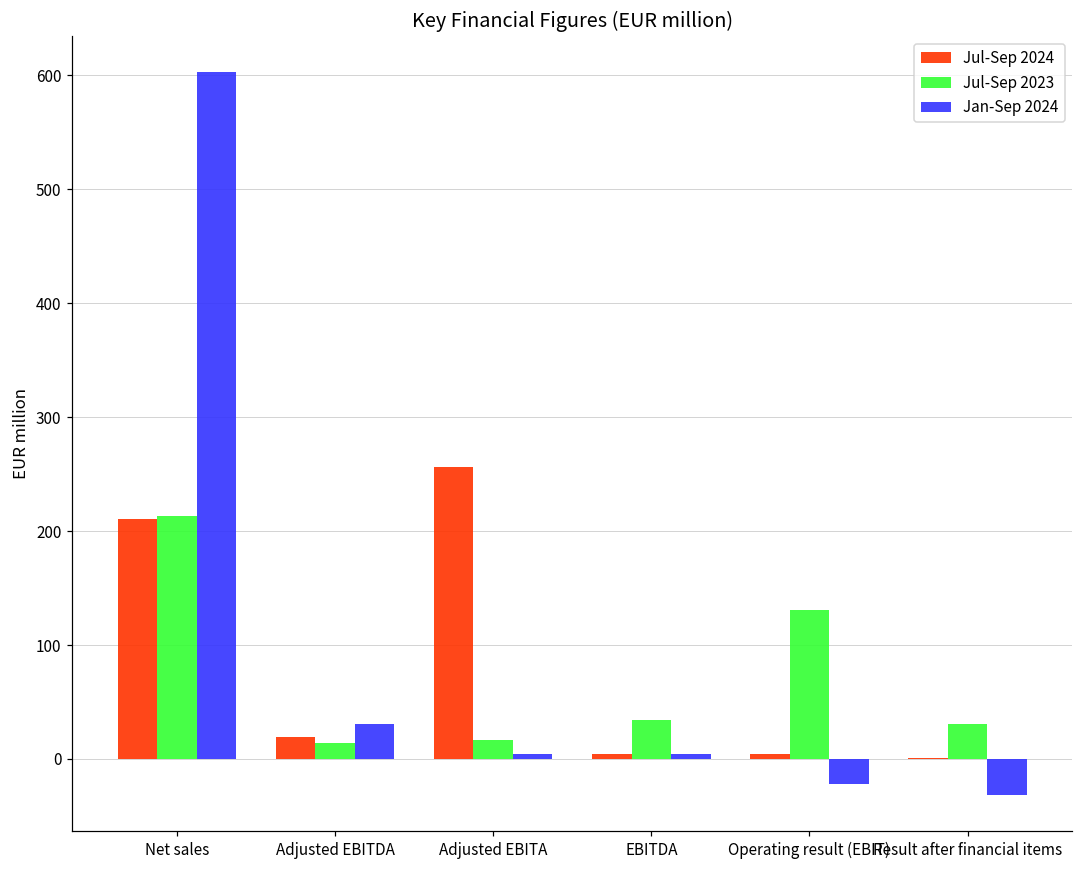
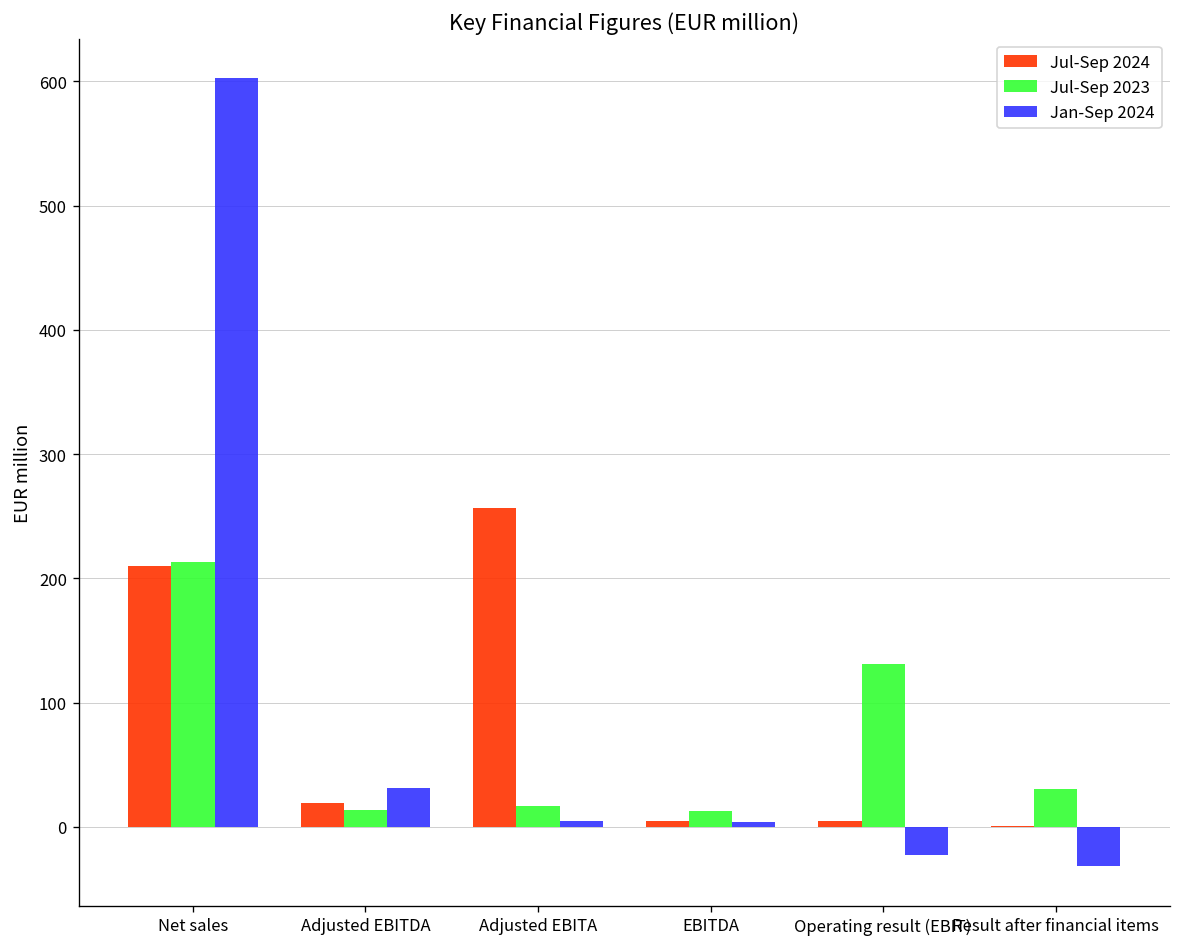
Jul-Sep 2023, EBITDA: 35 -> 13
